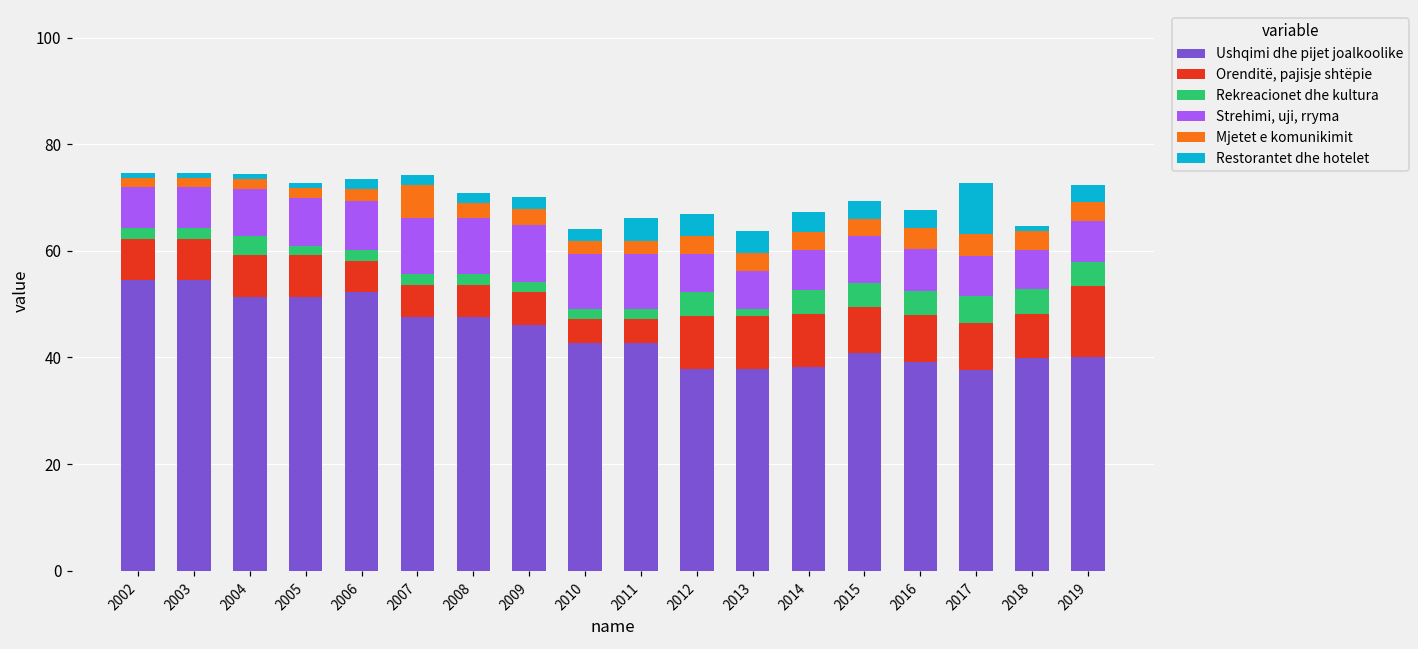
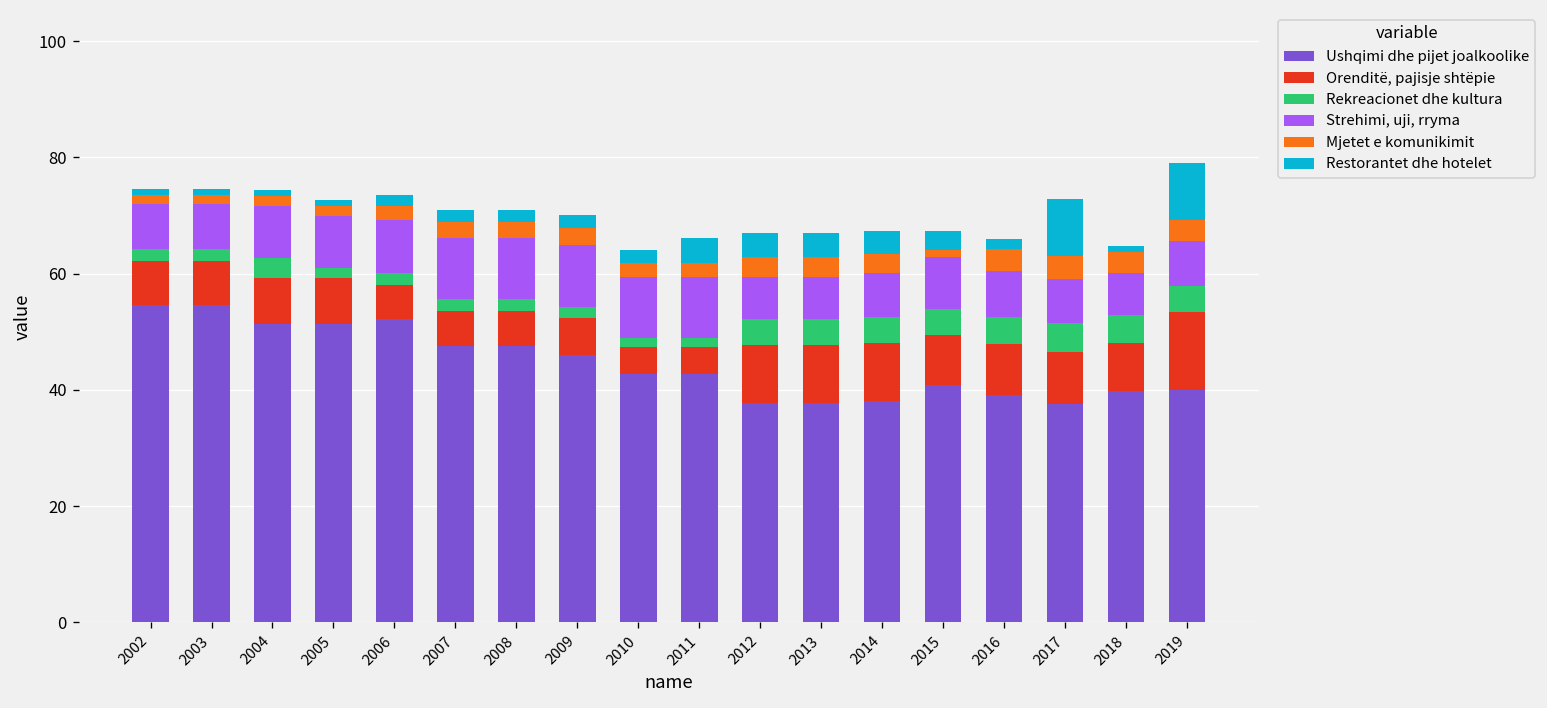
Mjetet e komunikimit, 2007: 6 -> 3
Rekreacionet dhe kultura, 2013: 1 -> 4
Mjetet e komunikimit, 2015: 3 -> 1
Restorantet dhe hotelet, 2016: 4 -> 2
Restorantet dhe hotelet, 2019: 3 -> 10
